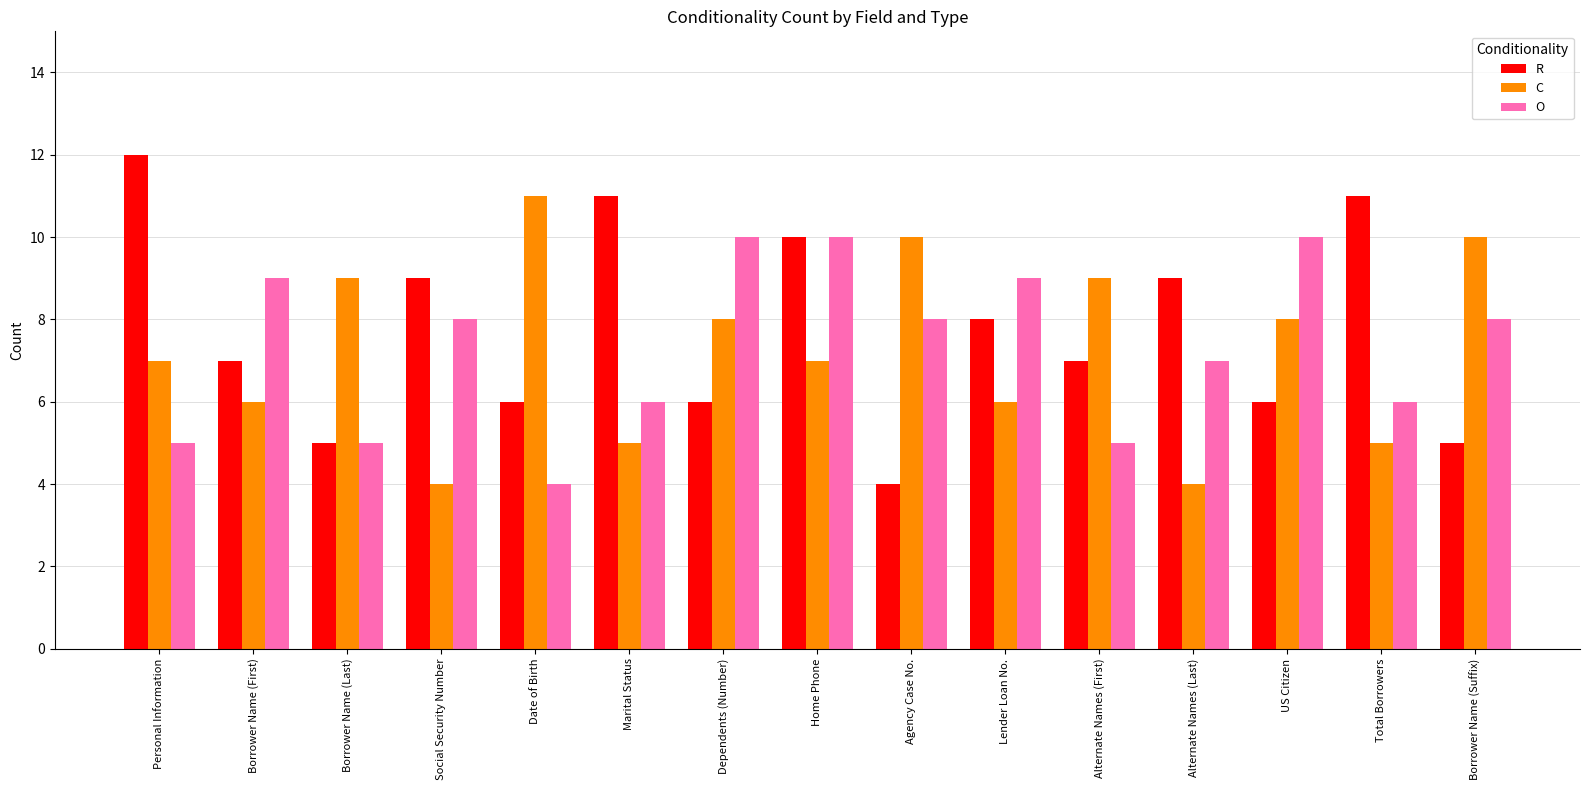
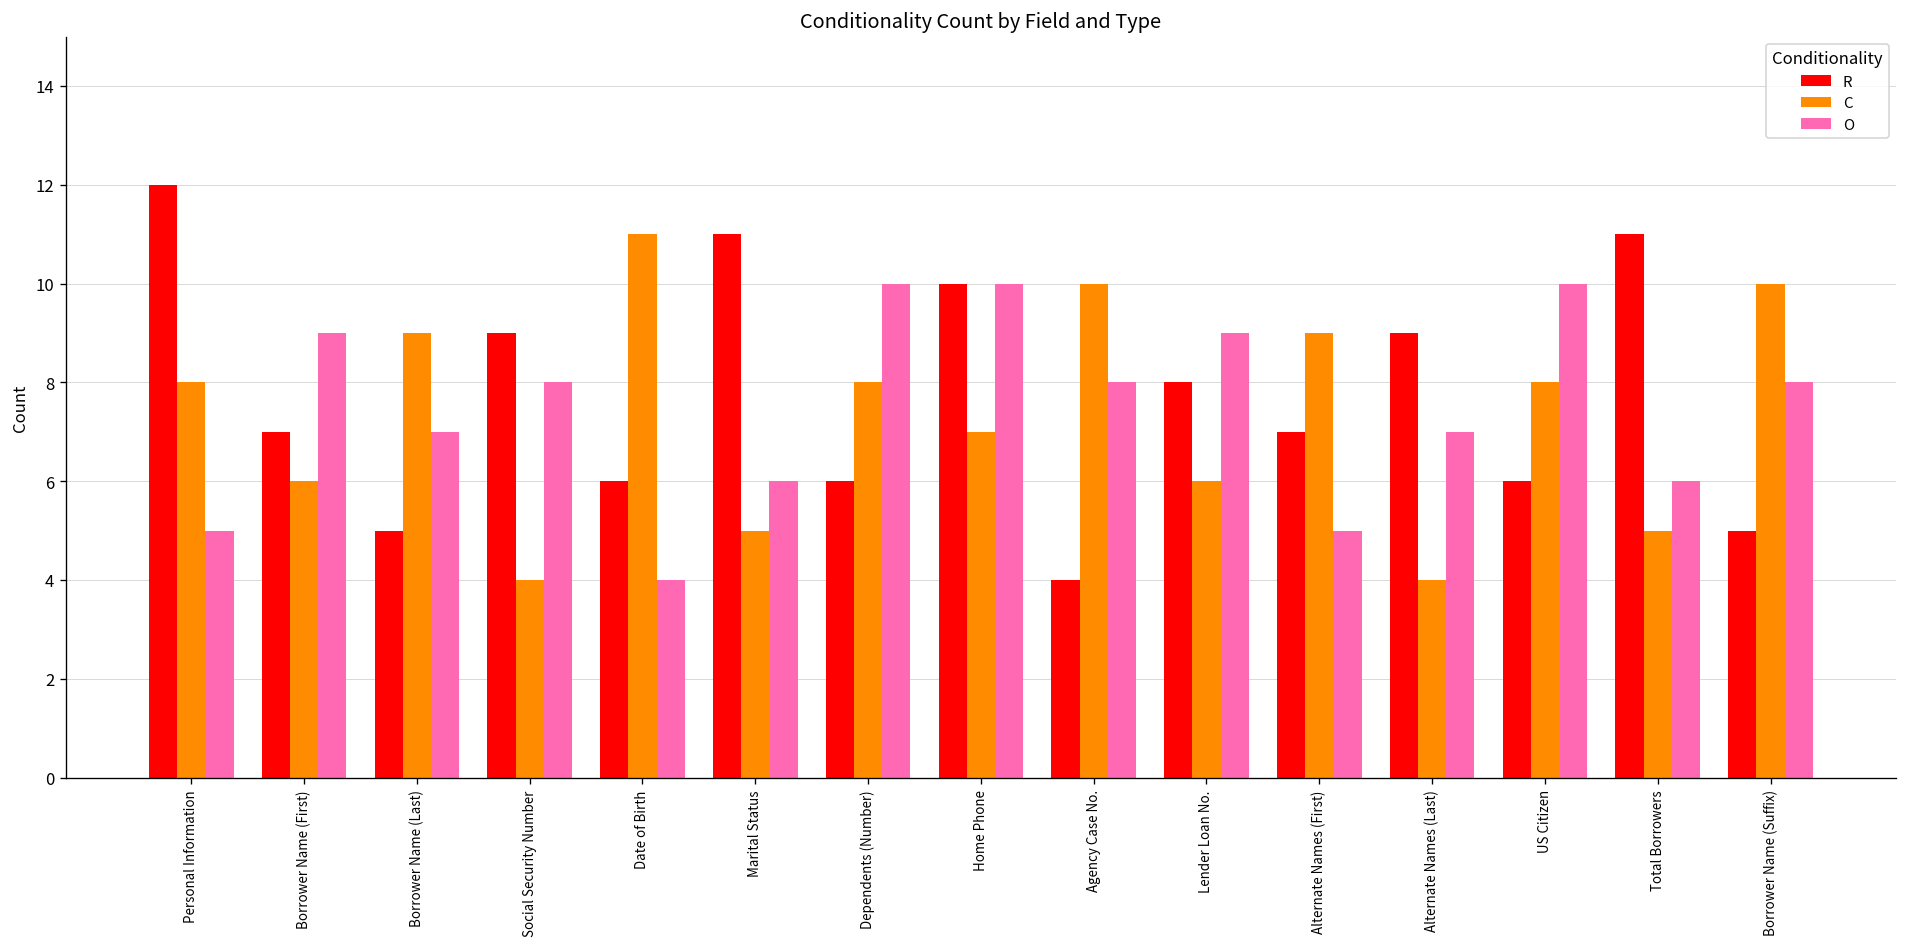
C, Personal Information: 7 -> 8
O, Borrower Name (Last): 5 -> 7
